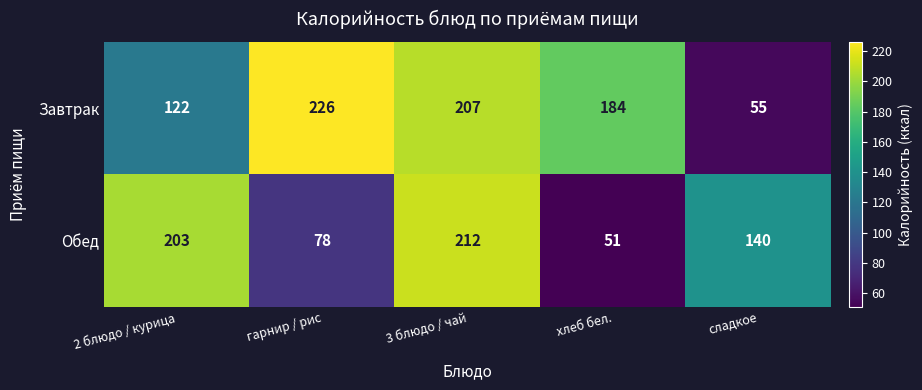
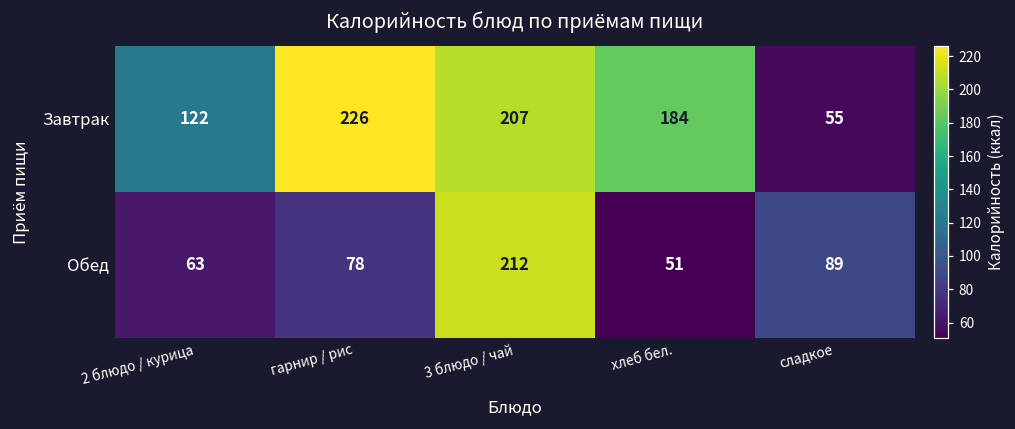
Обед, 2 блюдо / курица: 203 -> 63
Обед, сладкое: 140 -> 89
